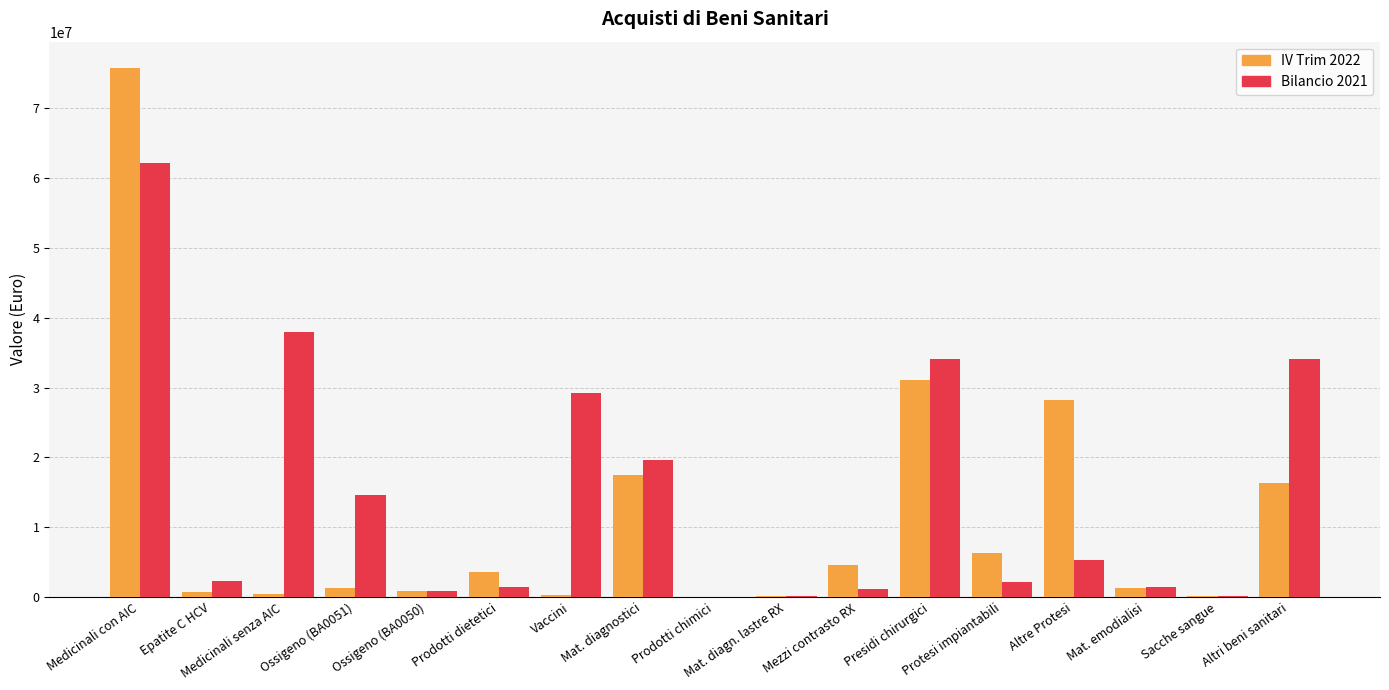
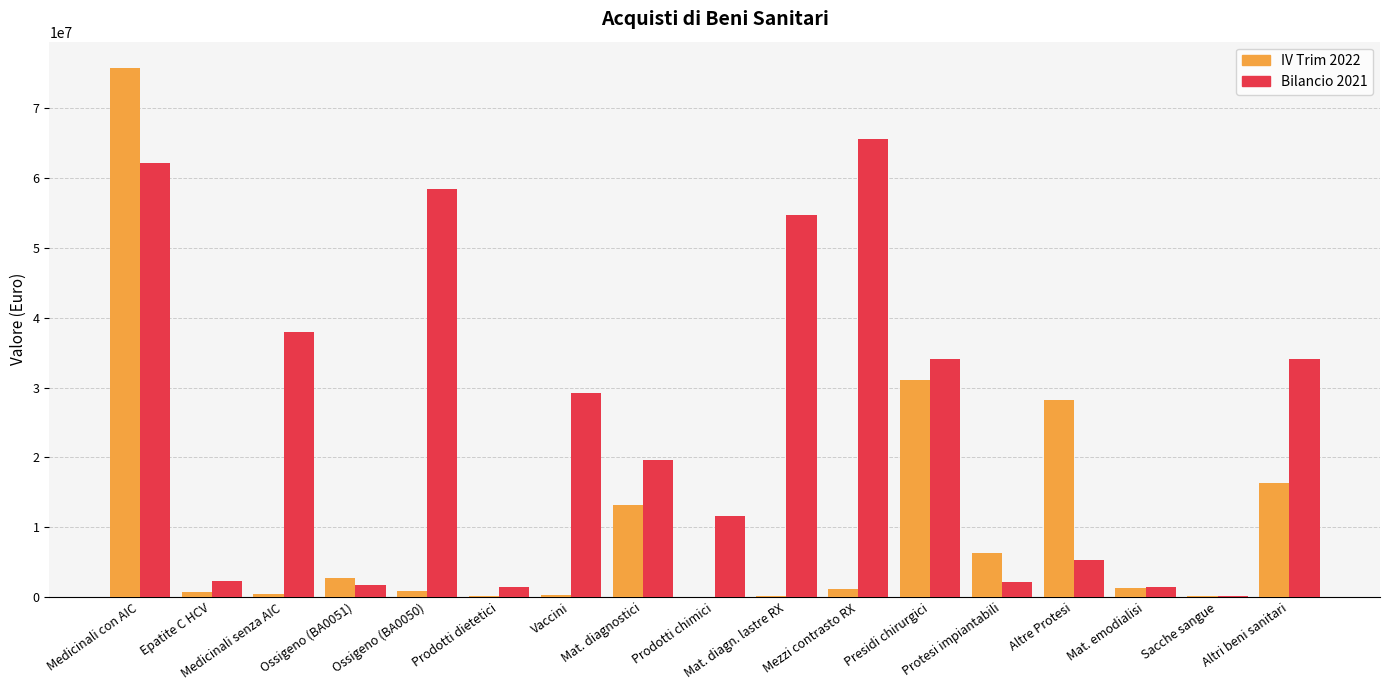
IV Trim 2022, Ossigeno (BA0051): 1000000 -> 3000000
Bilancio 2021, Ossigeno (BA0051): 15000000 -> 2000000
Bilancio 2021, Ossigeno (BA0050): 1000000 -> 58000000
IV Trim 2022, Prodotti dietetici: 4000000 -> 0
IV Trim 2022, Mat. diagnostici: 18000000 -> 13000000
Bilancio 2021, Prodotti chimici: 0 -> 12000000
Bilancio 2021, Mat. diagn. lastre RX: 0 -> 55000000
IV Trim 2022, Mezzi contrasto RX: 5000000 -> 1000000
Bilancio 2021, Mezzi contrasto RX: 1000000 -> 66000000
